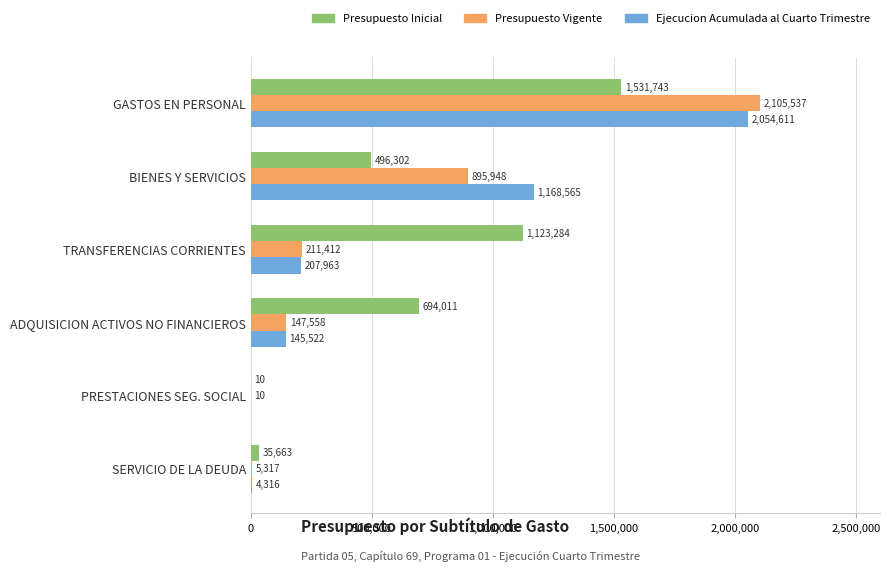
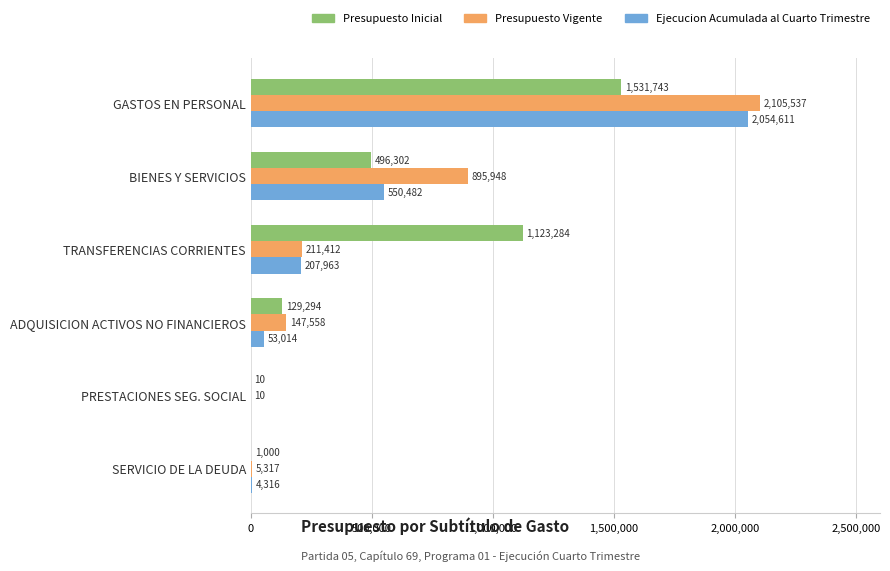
Ejecucion Acumulada al Cuarto Trimestre, BIENES Y SERVICIOS: 1,168,565 -> 550,482
Presupuesto Inicial, ADQUISICION ACTIVOS NO FINANCIEROS: 694,011 -> 129,294
Ejecucion Acumulada al Cuarto Trimestre, ADQUISICION ACTIVOS NO FINANCIEROS: 145,522 -> 53,014
Presupuesto Inicial, SERVICIO DE LA DEUDA: 35,663 -> 1,000
